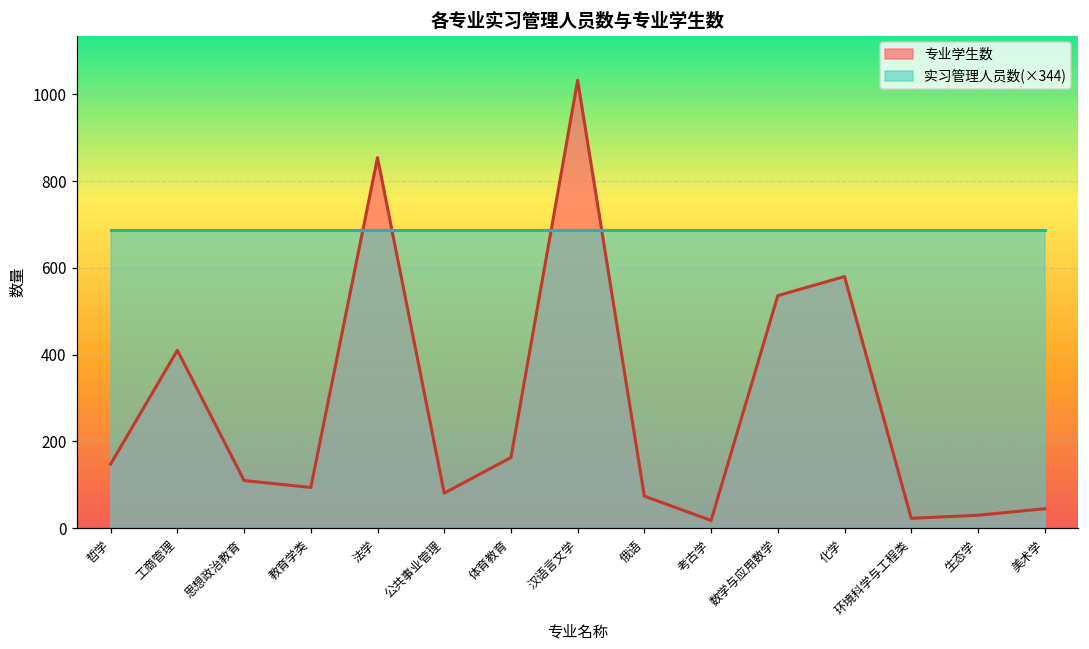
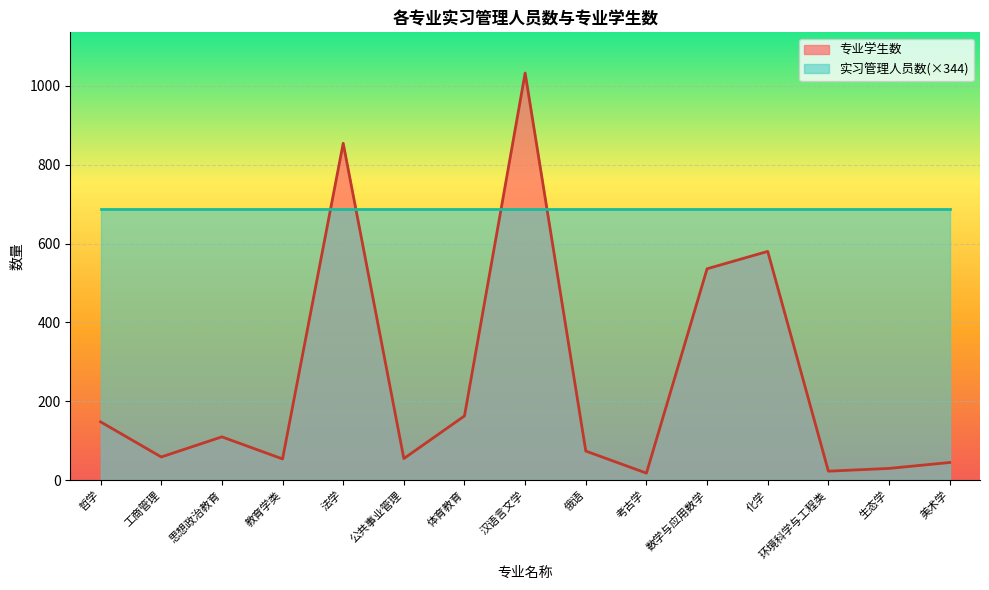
专业学生数, 工商管理: 410 -> 60
专业学生数, 教育学类: 90 -> 50
专业学生数, 公共事业管理: 80 -> 60
